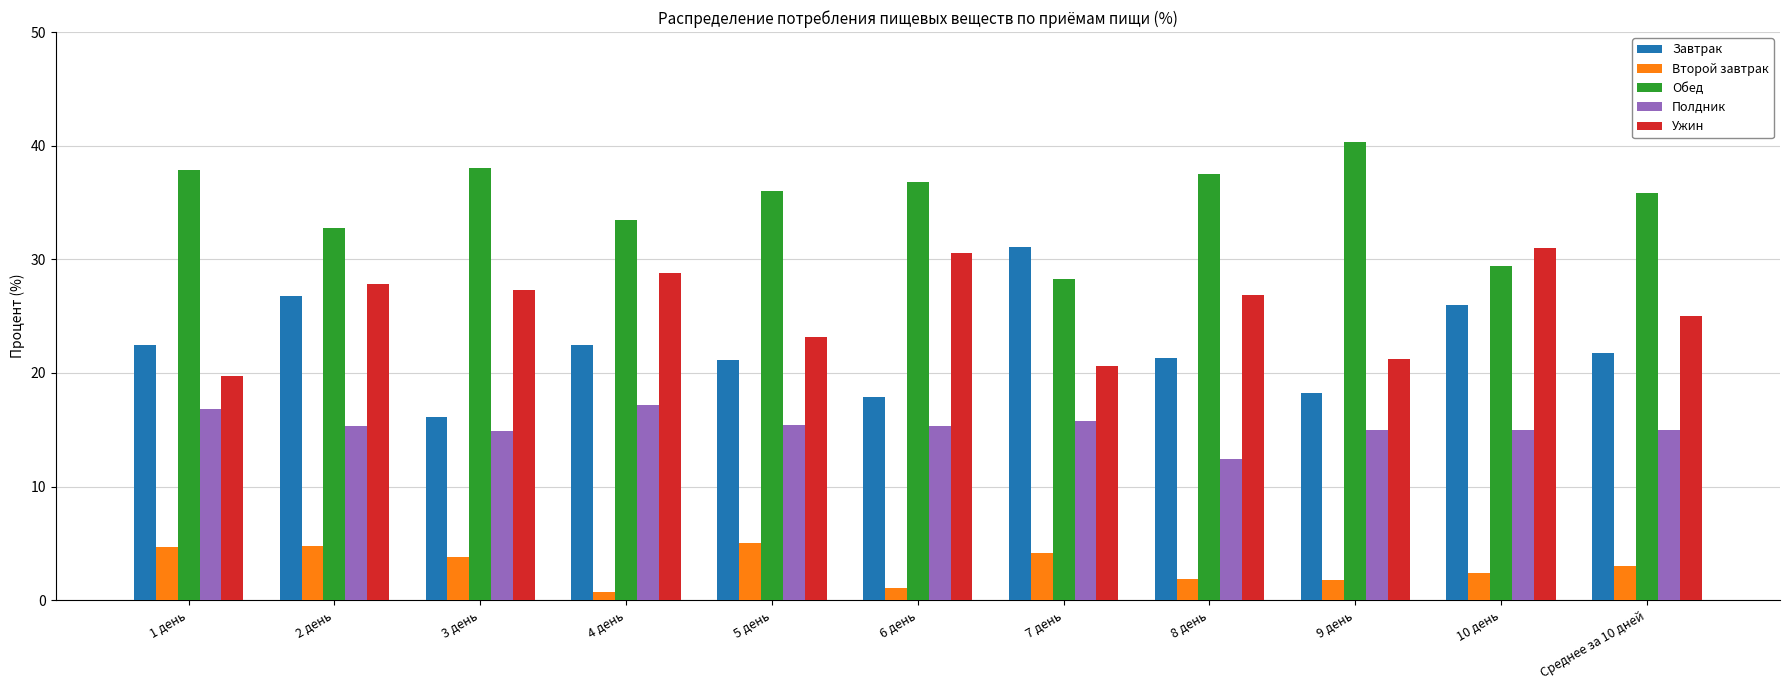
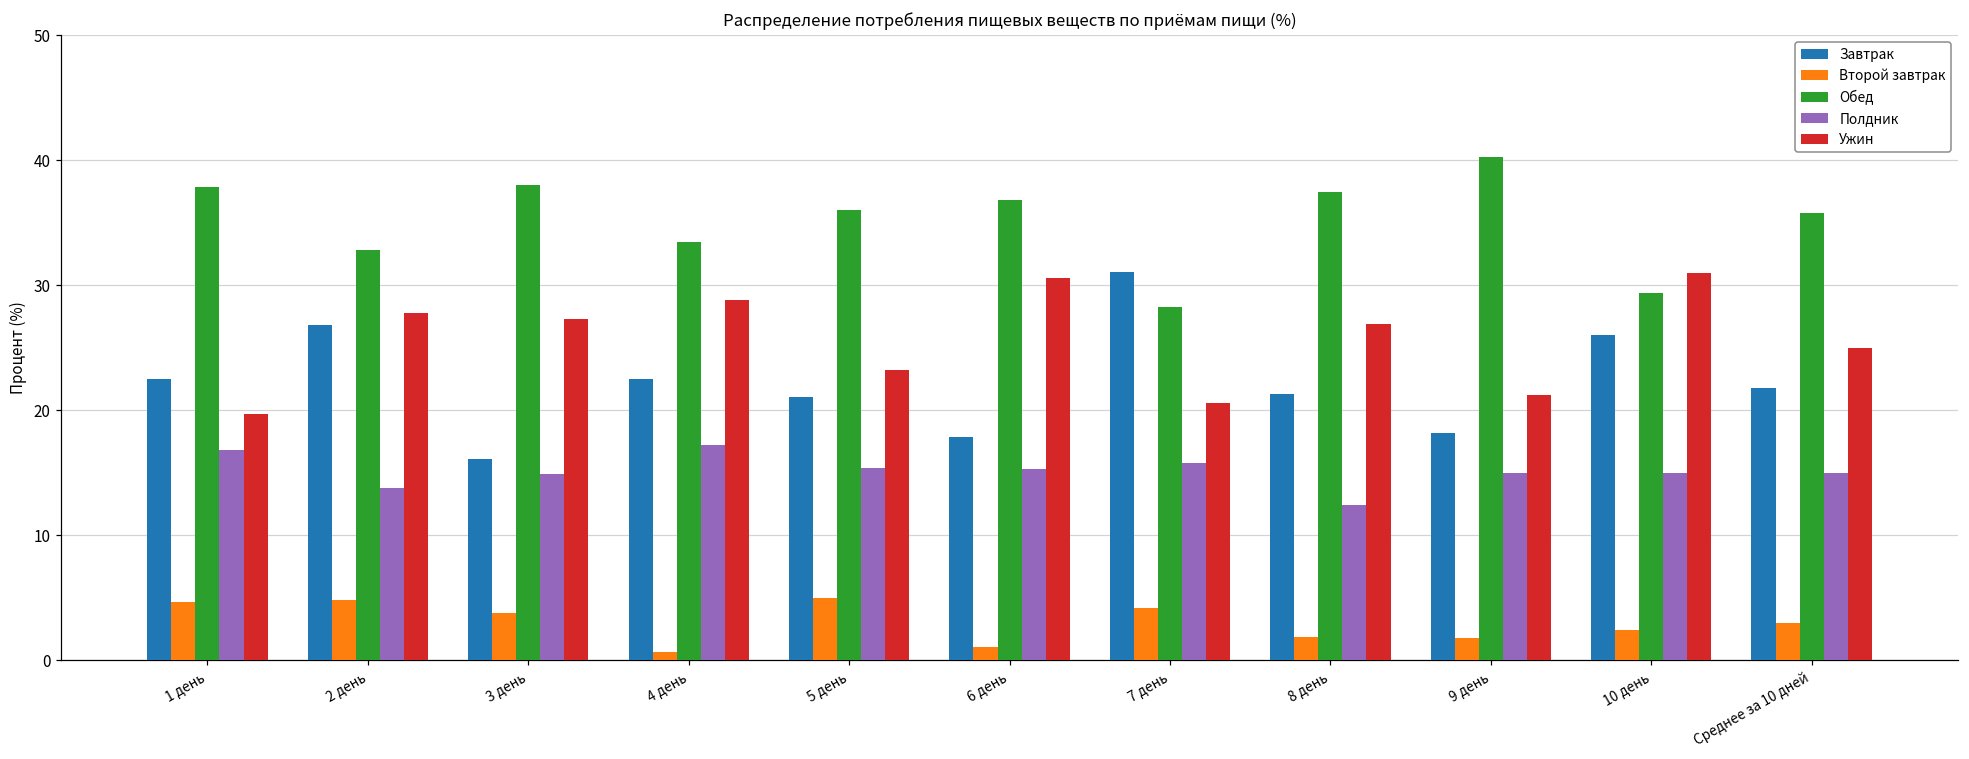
Полдник, 2 день: 15.3 -> 13.8
